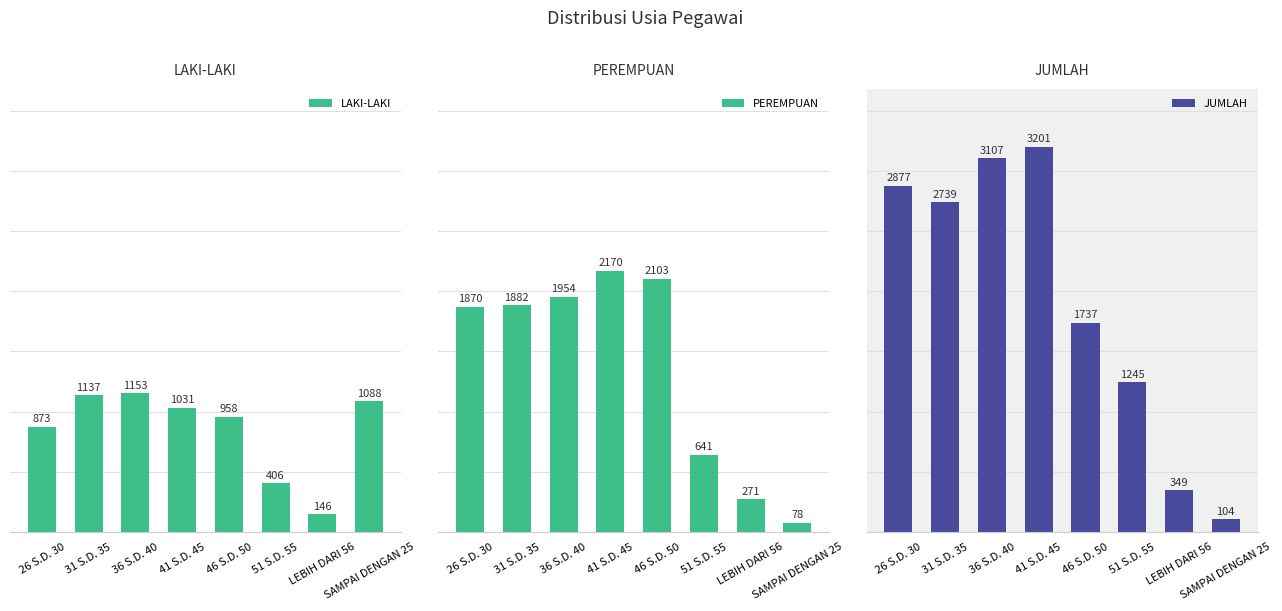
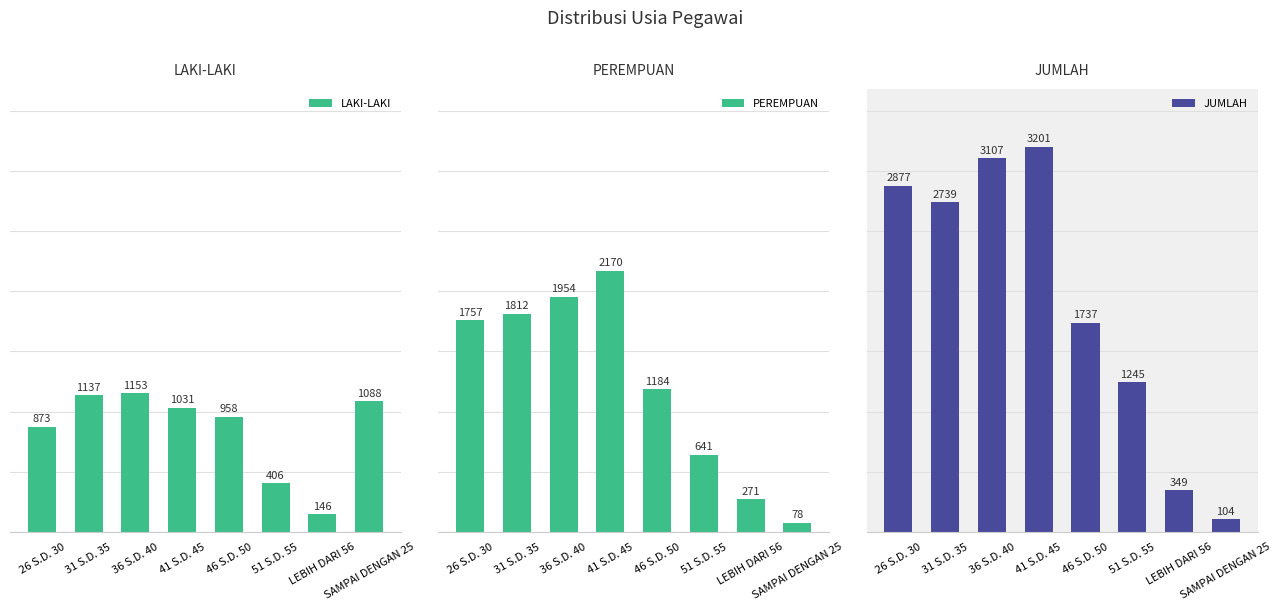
PEREMPUAN, 26 S.D. 30: 1870 -> 1757
PEREMPUAN, 31 S.D. 35: 1882 -> 1812
PEREMPUAN, 46 S.D. 50: 2103 -> 1184
